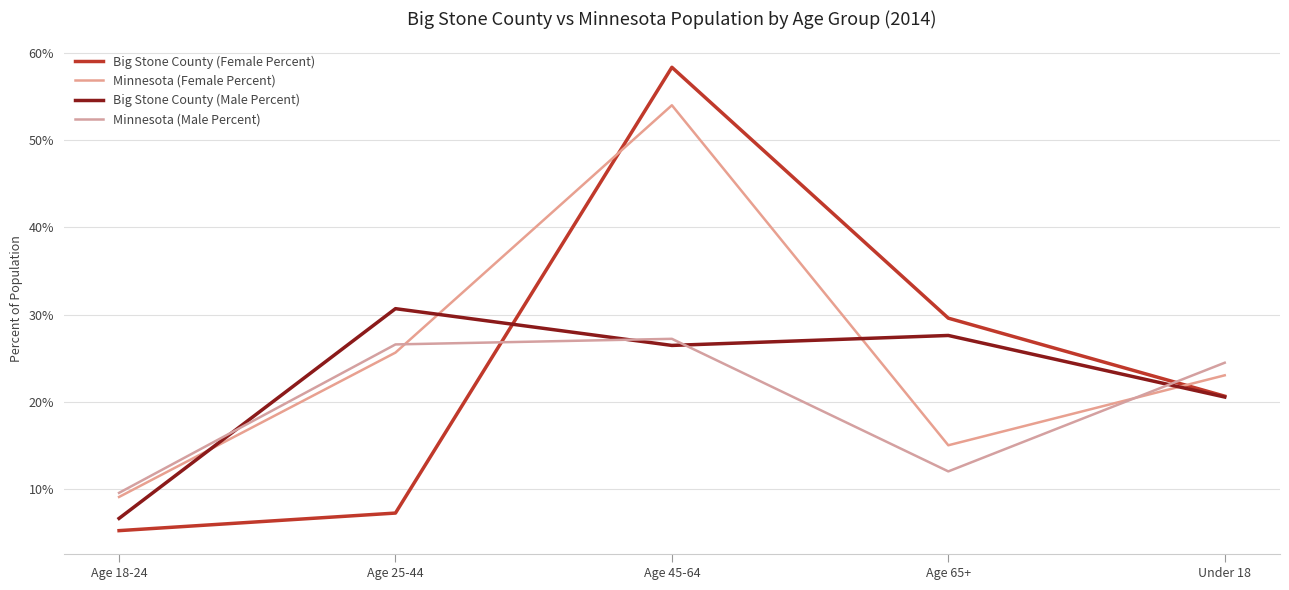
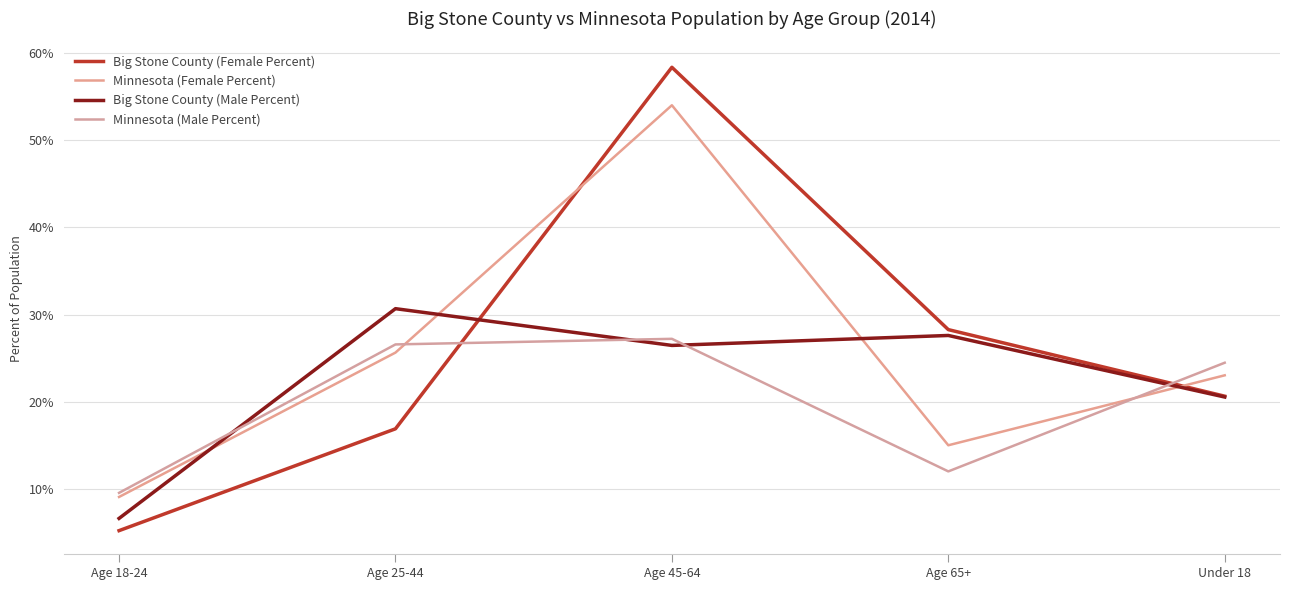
Big Stone County (Female Percent), Age 25-44: 7% -> 17%
Big Stone County (Female Percent), Age 65+: 30% -> 28%
